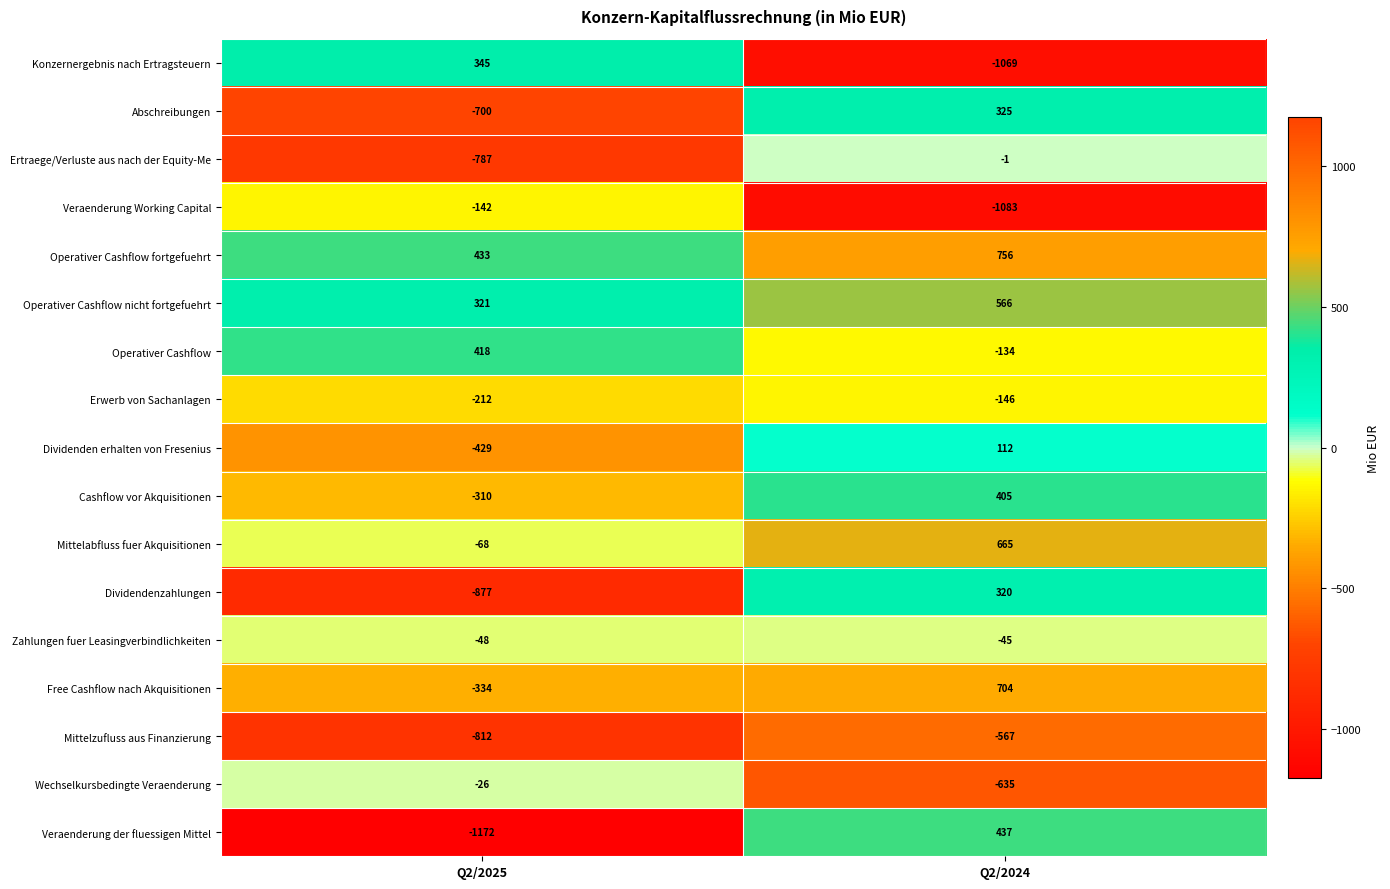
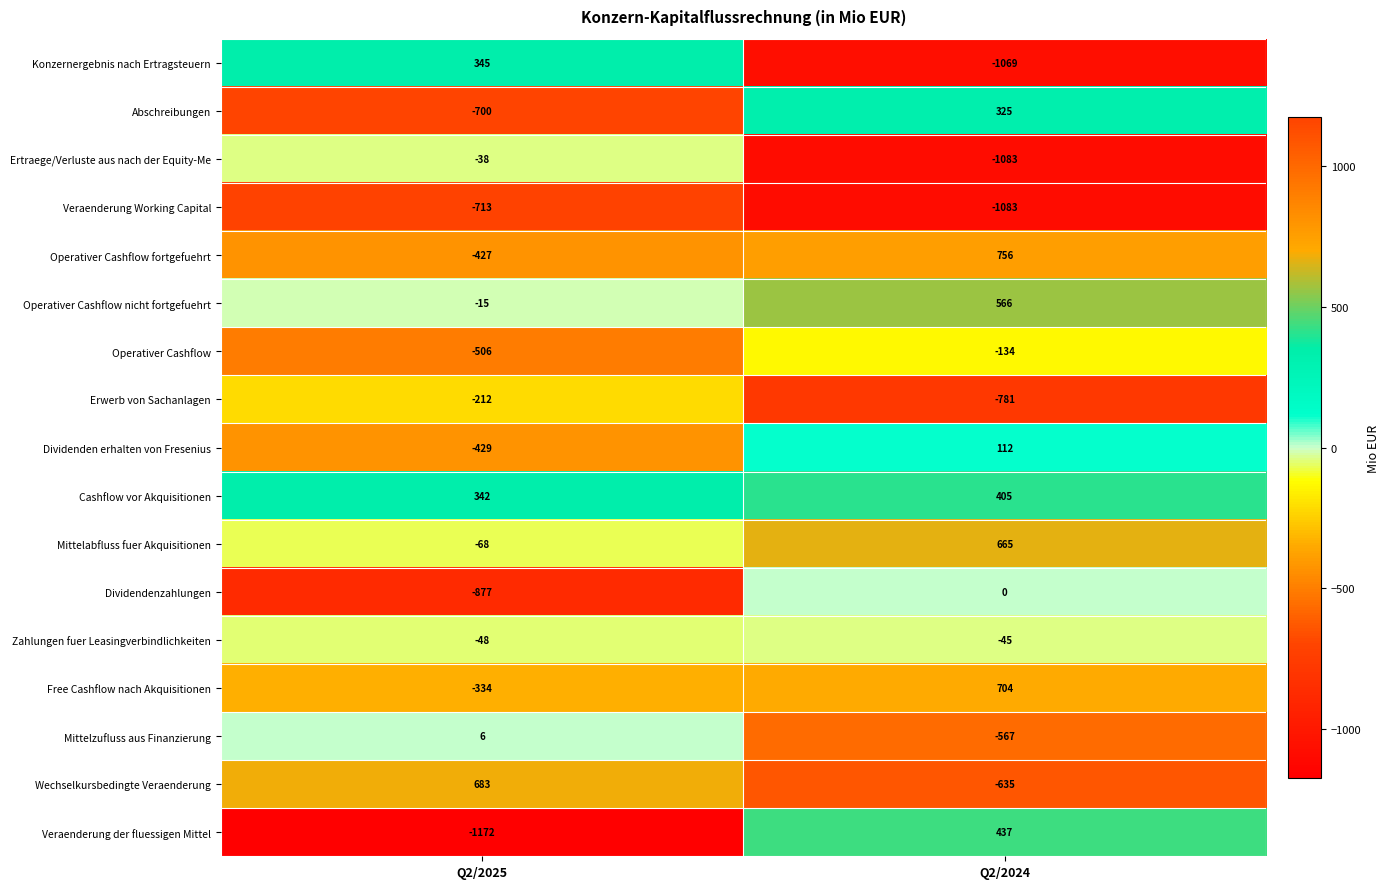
Ertraege/Verluste aus nach der Equity-Me, Q2/2025: -787 -> -38
Ertraege/Verluste aus nach der Equity-Me, Q2/2024: -1 -> -1083
Veraenderung Working Capital, Q2/2025: -142 -> -713
Operativer Cashflow fortgefuehrt, Q2/2025: 433 -> -427
Operativer Cashflow nicht fortgefuehrt, Q2/2025: 321 -> -15
Operativer Cashflow, Q2/2025: 418 -> -506
Erwerb von Sachanlagen, Q2/2024: -146 -> -781
Cashflow vor Akquisitionen, Q2/2025: -310 -> 342
Dividendenzahlungen, Q2/2024: 320 -> 0
Mittelzufluss aus Finanzierung, Q2/2025: -812 -> 6
Wechselkursbedingte Veraenderung, Q2/2025: -26 -> 683
